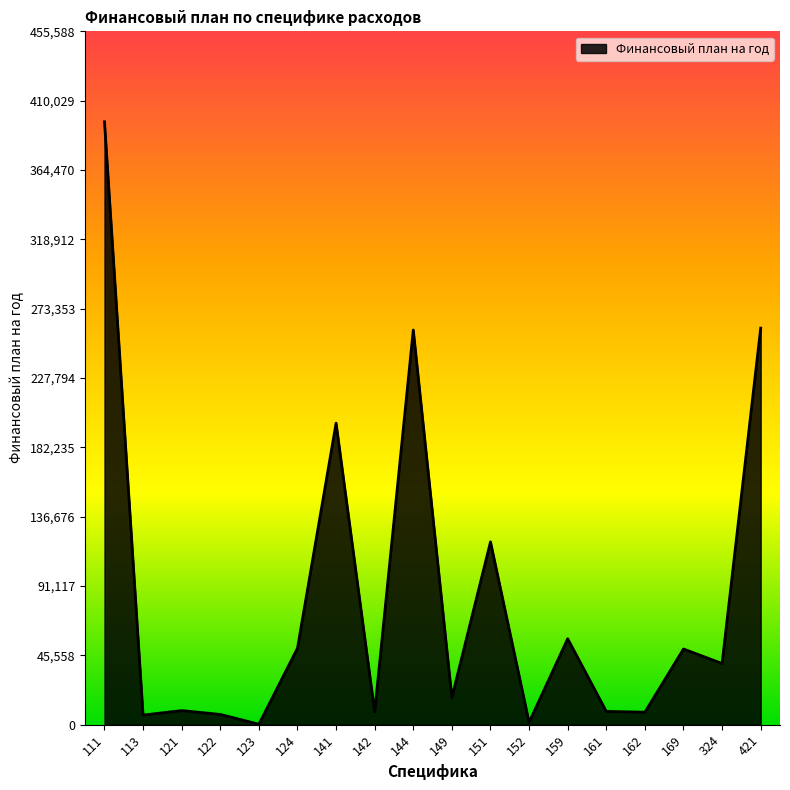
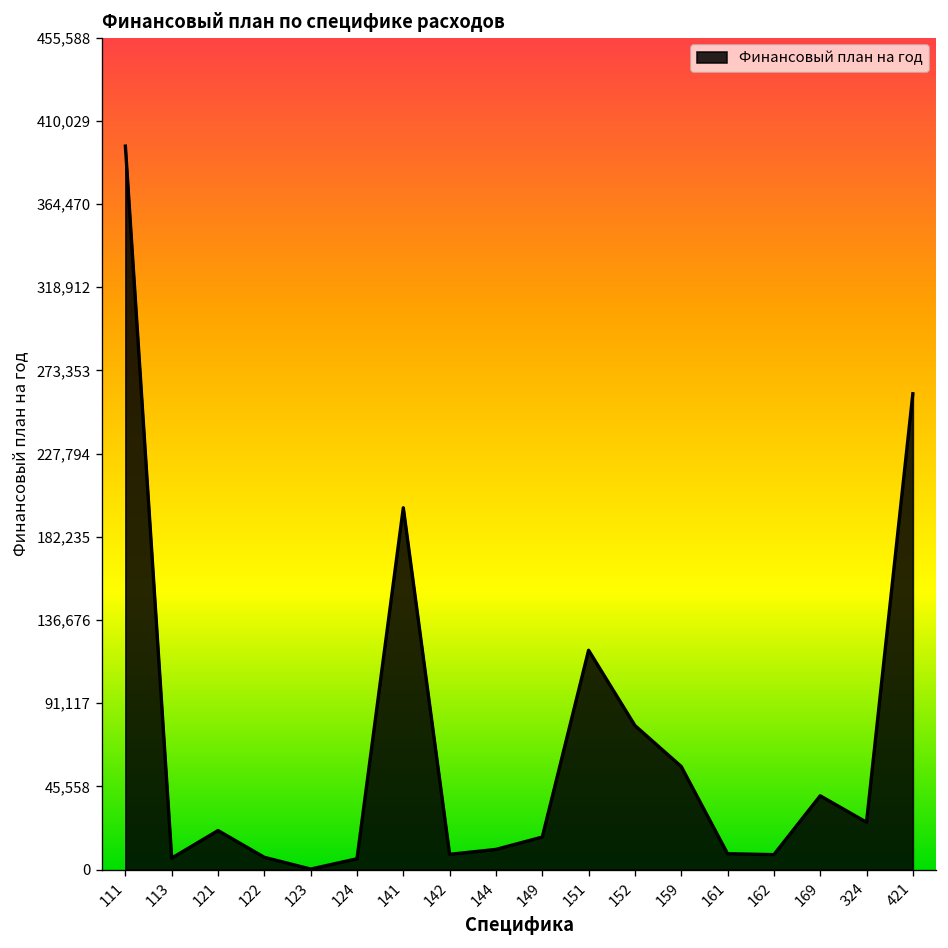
121: 9,000 -> 21,000
124: 50,000 -> 6,000
144: 259,000 -> 11,000
152: 2,000 -> 79,000
169: 50,000 -> 40,000
324: 40,000 -> 26,000
